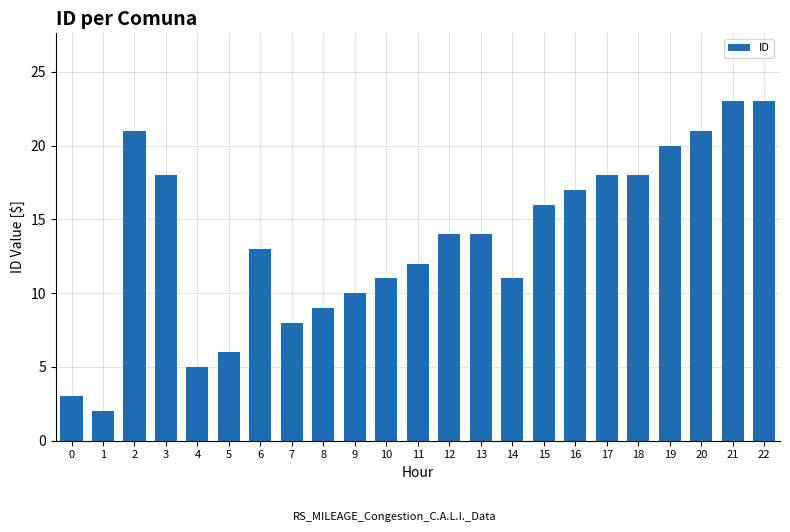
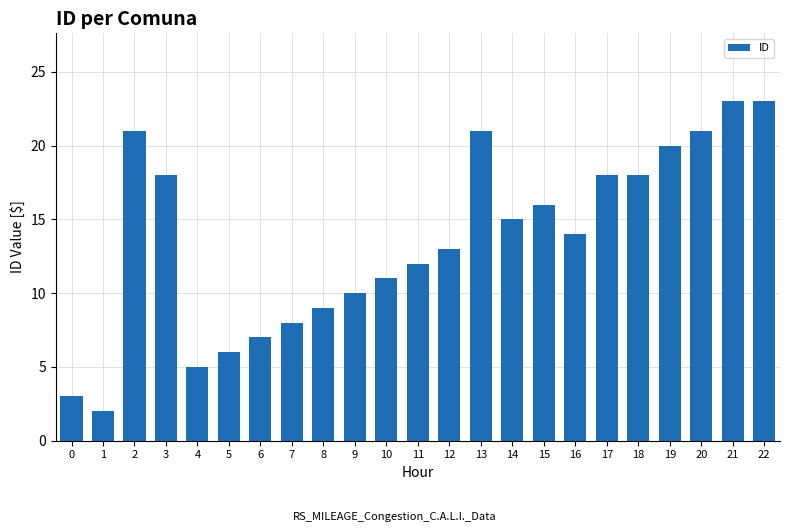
6: 13 -> 7
12: 14 -> 13
13: 14 -> 21
14: 11 -> 15
16: 17 -> 14
